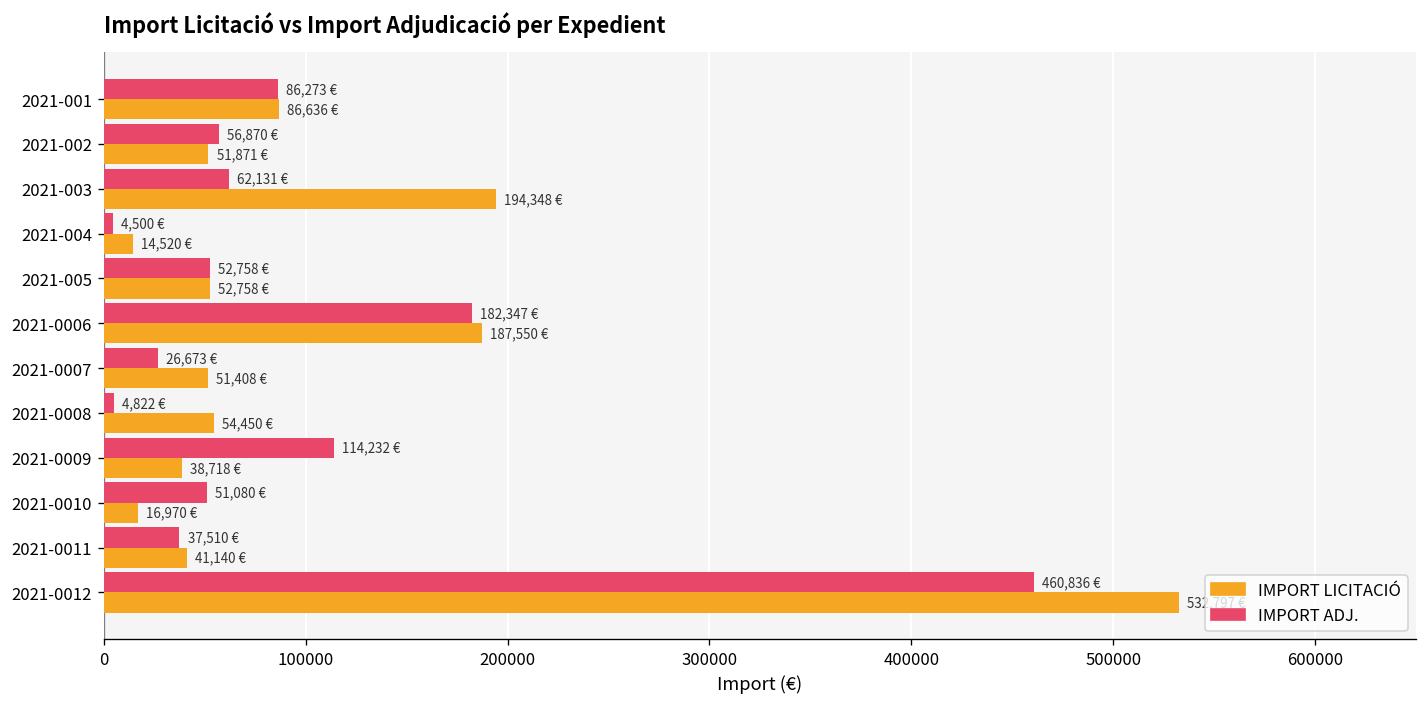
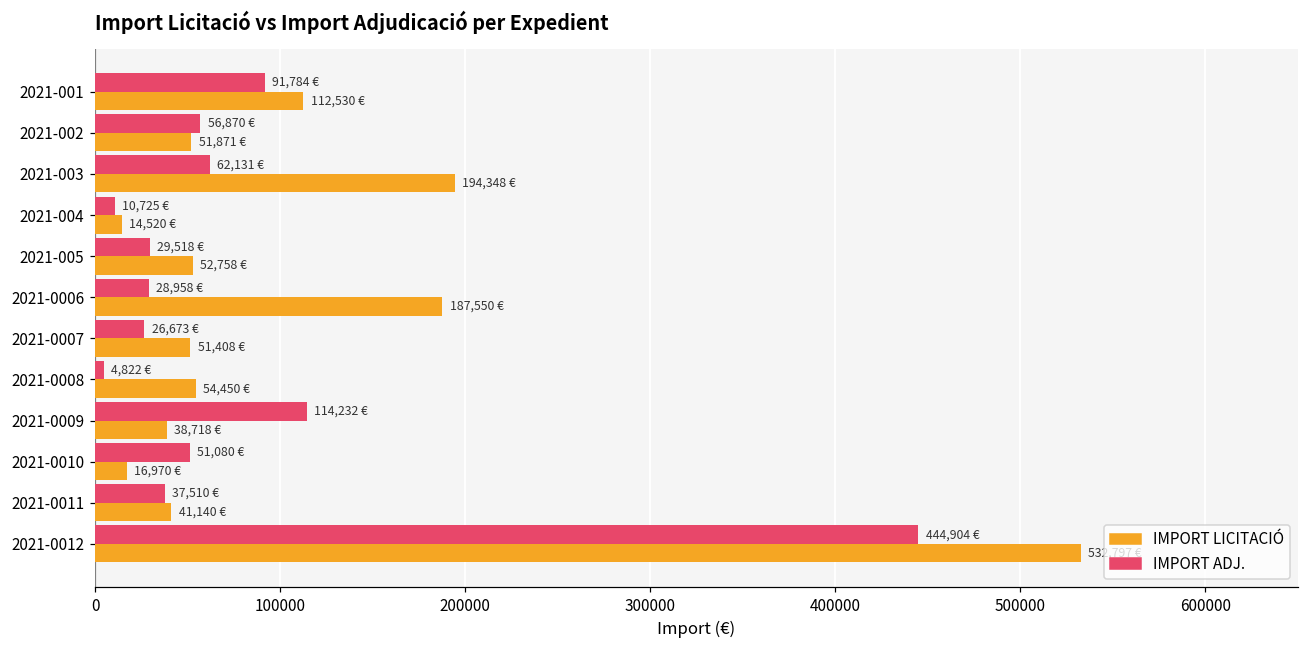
IMPORT ADJ., 2021-001: 86,273 -> 91,784
IMPORT LICITACIÓ, 2021-001: 86,636 -> 112,530
IMPORT ADJ., 2021-004: 4,500 -> 10,725
IMPORT ADJ., 2021-005: 52,758 -> 29,518
IMPORT ADJ., 2021-0006: 182,347 -> 28,958
IMPORT ADJ., 2021-0012: 460,836 -> 444,904
